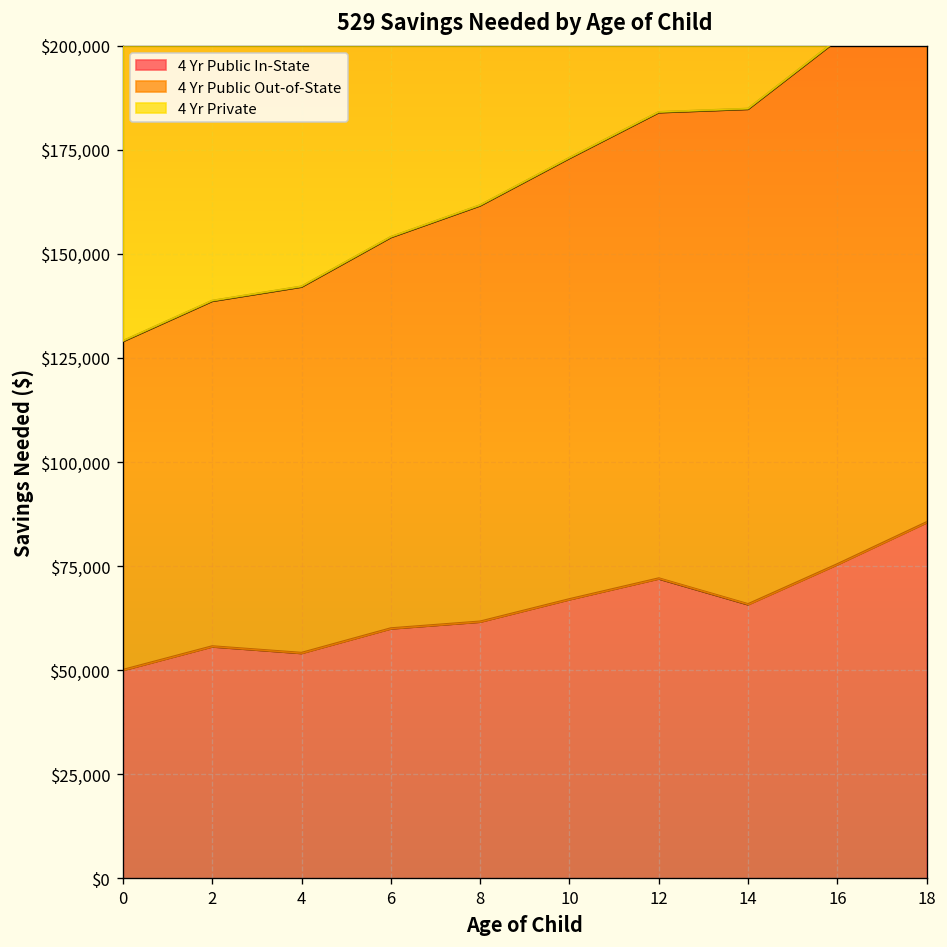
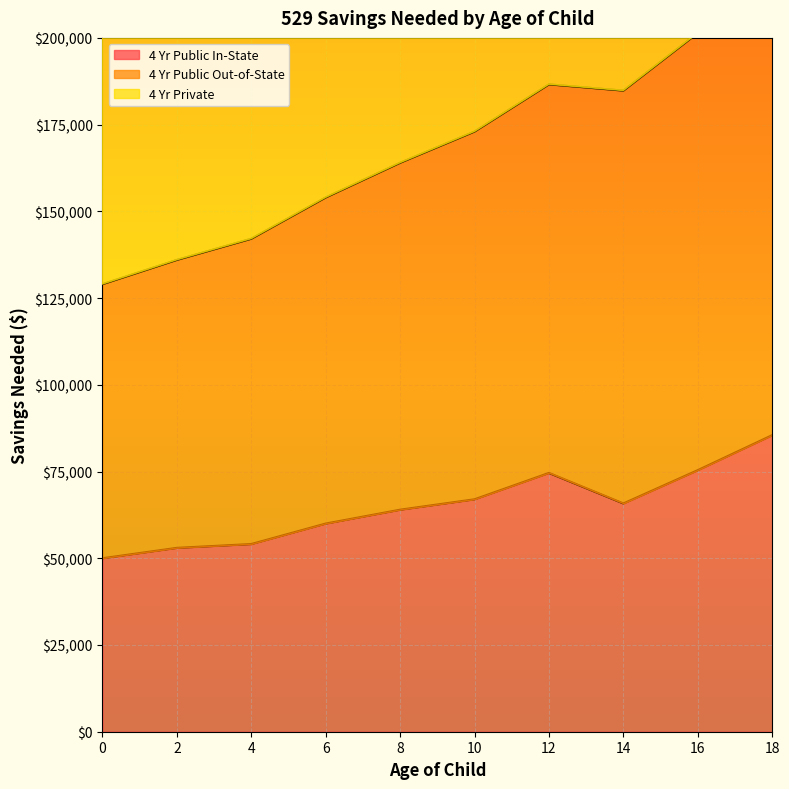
4 Yr Public In-State, 2: $56,000 -> $53,000
4 Yr Public In-State, 8: $62,000 -> $64,000
4 Yr Public In-State, 12: $72,000 -> $75,000
